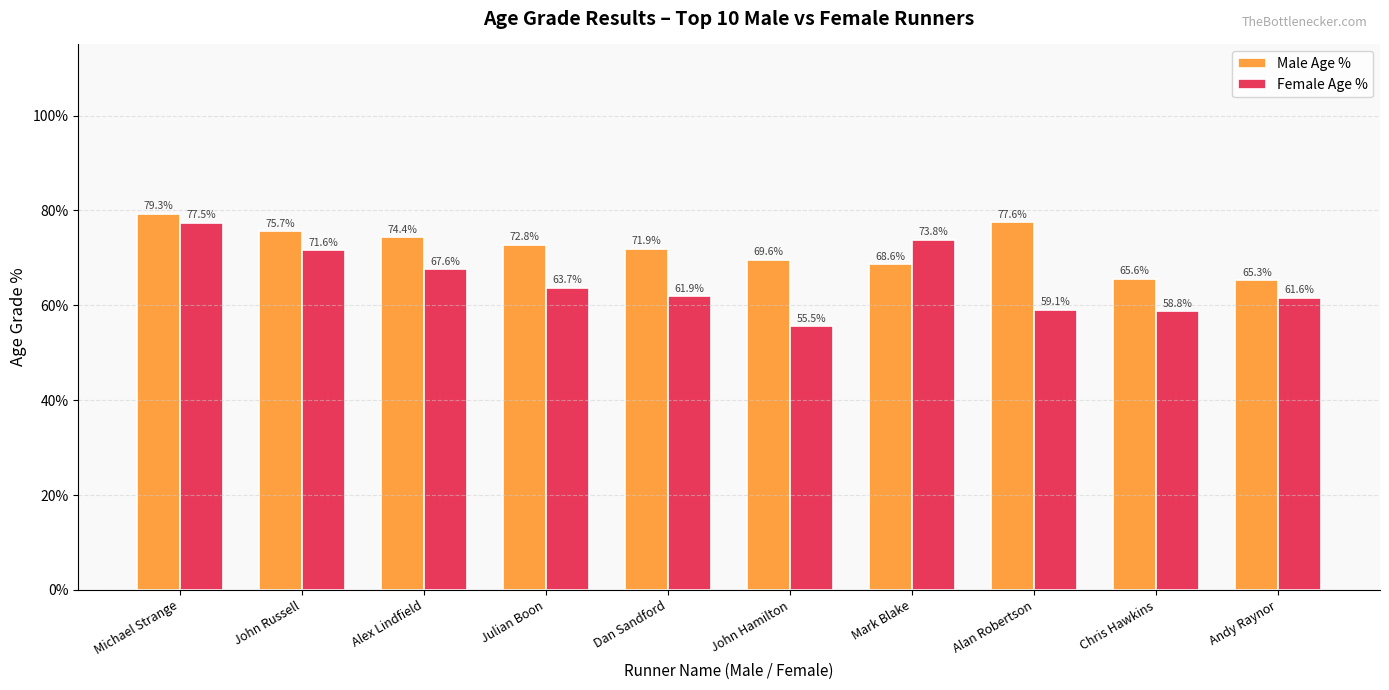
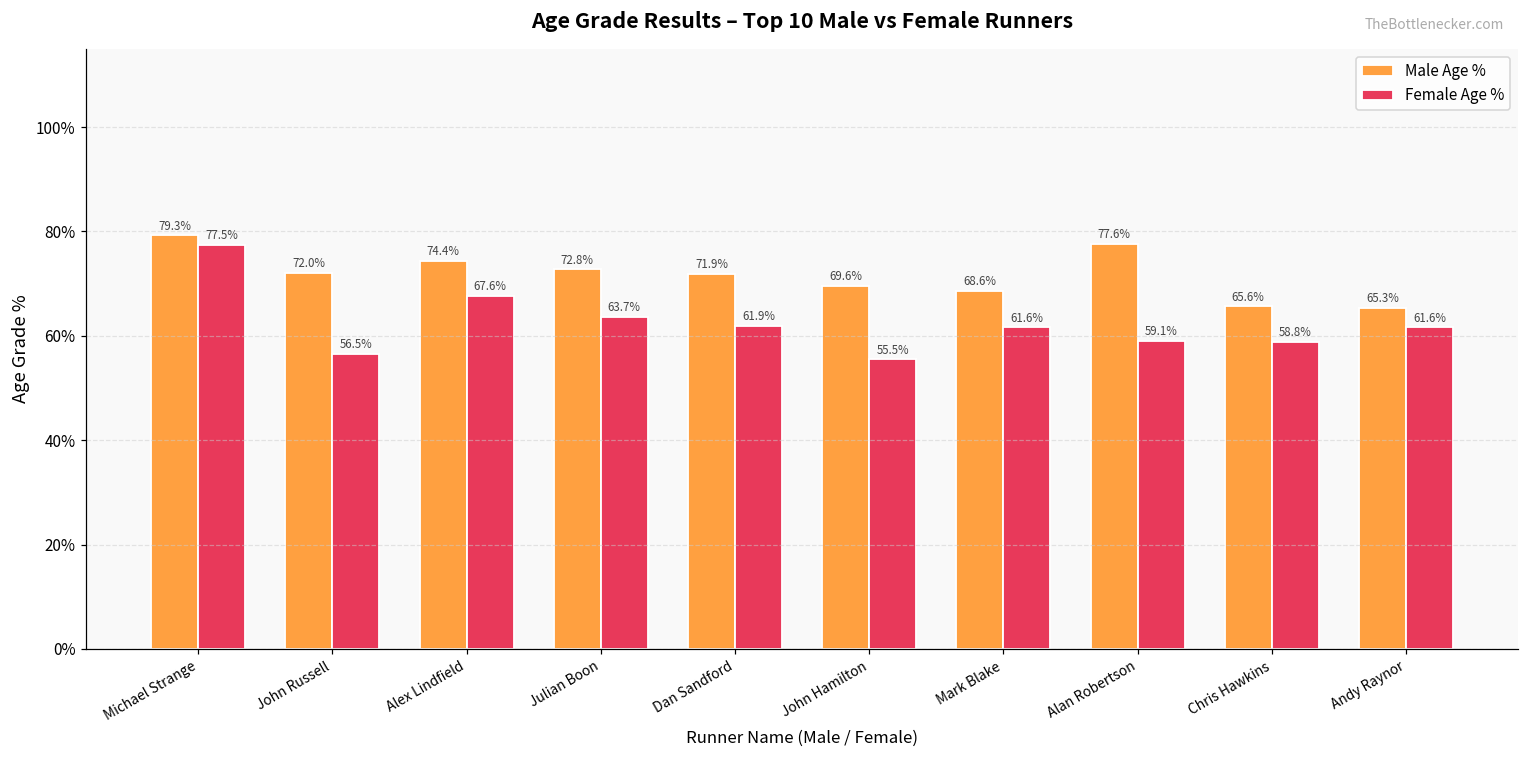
Male Age %, John Russell: 75.7% -> 72.0%
Female Age %, John Russell: 71.6% -> 56.5%
Female Age %, Mark Blake: 73.8% -> 61.6%
